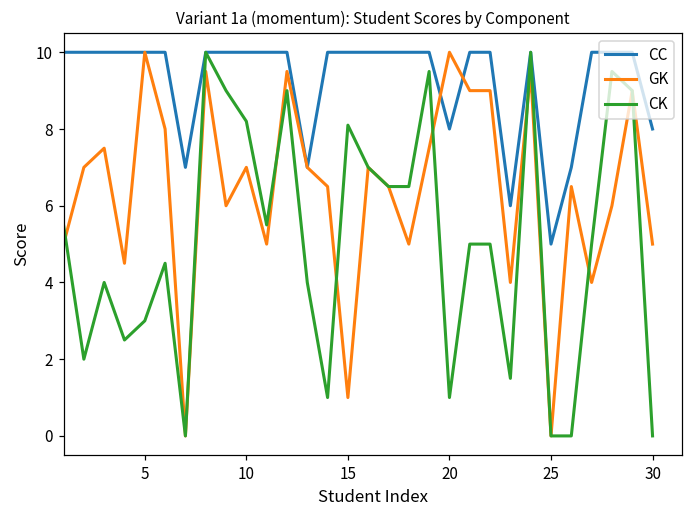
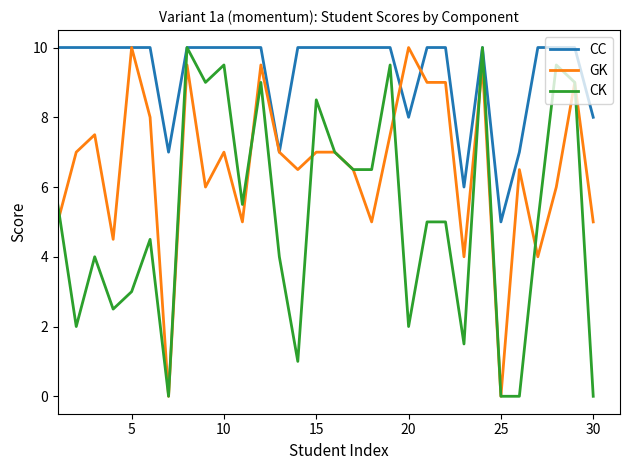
CK, 10: 8.2 -> 9.5
GK, 15: 1 -> 7
CK, 15: 8.1 -> 8.5
CK, 20: 1 -> 2
